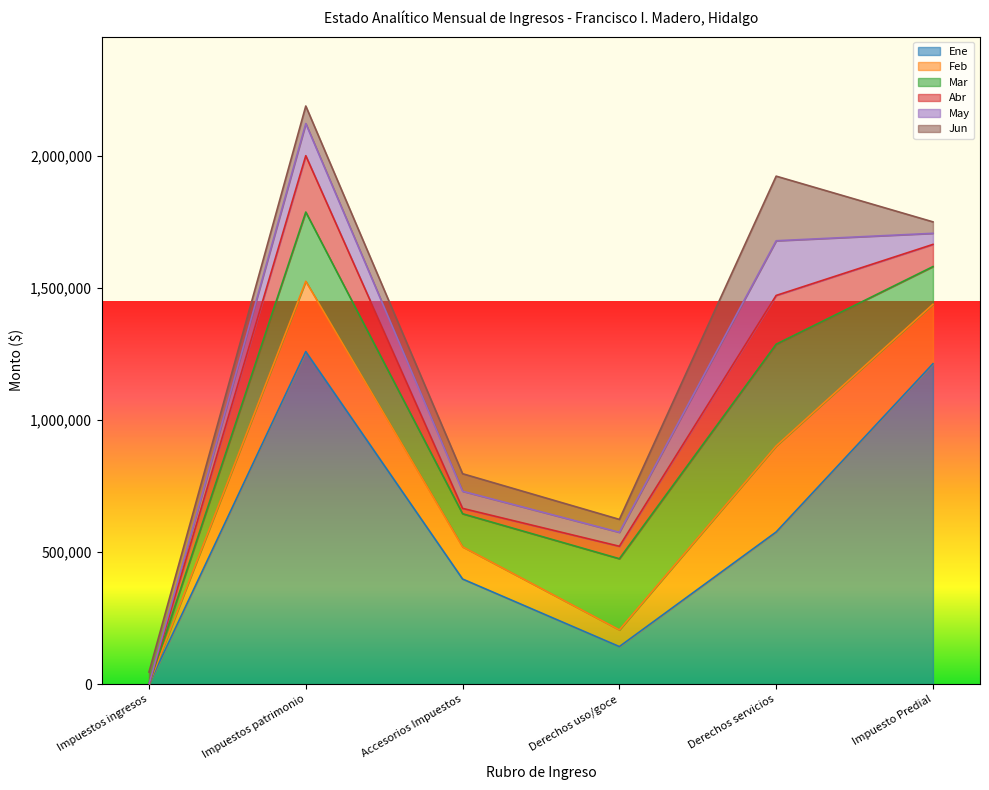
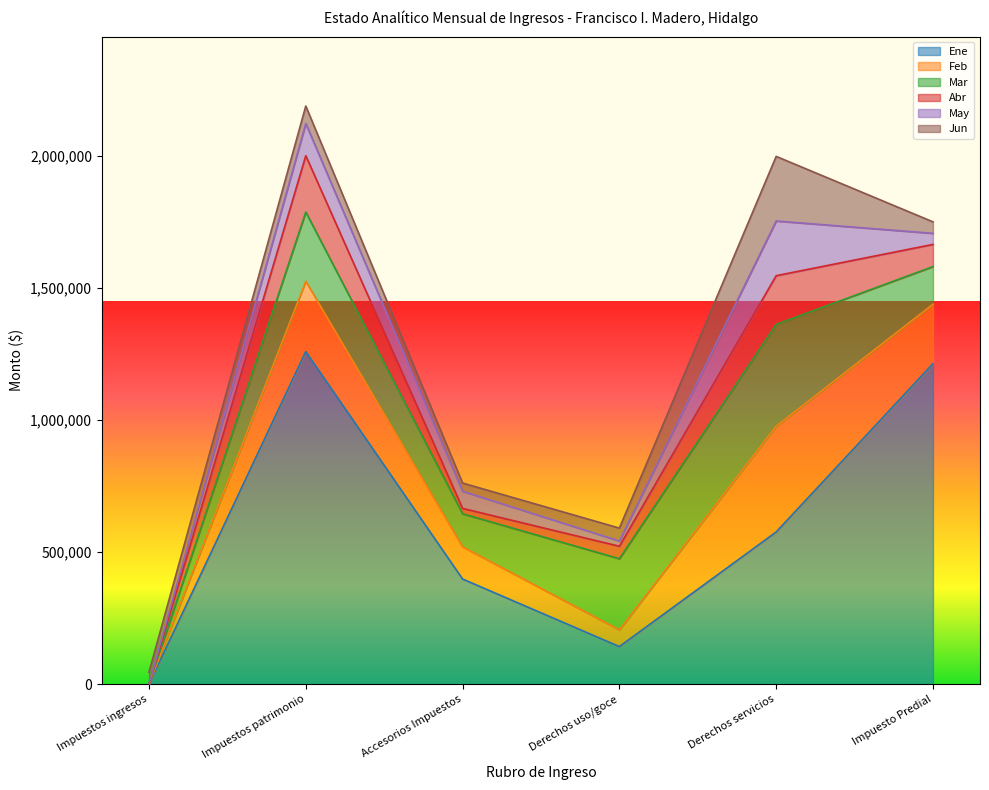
Jun, Accesorios Impuestos: 70,000 -> 30,000
May, Derechos uso/goce: 50,000 -> 20,000
Feb, Derechos servicios: 330,000 -> 400,000
